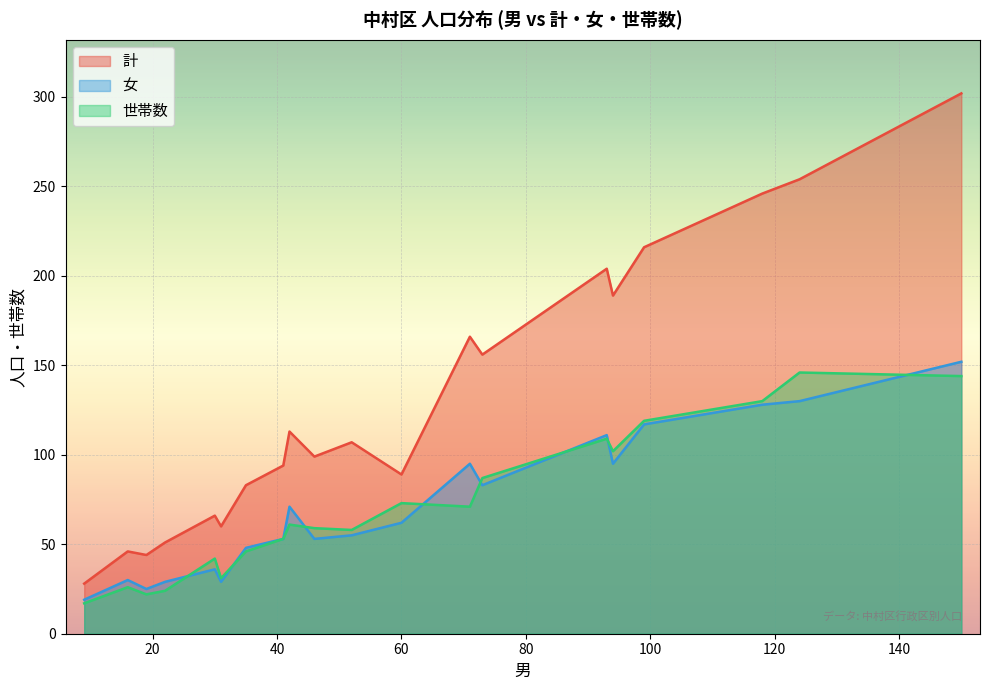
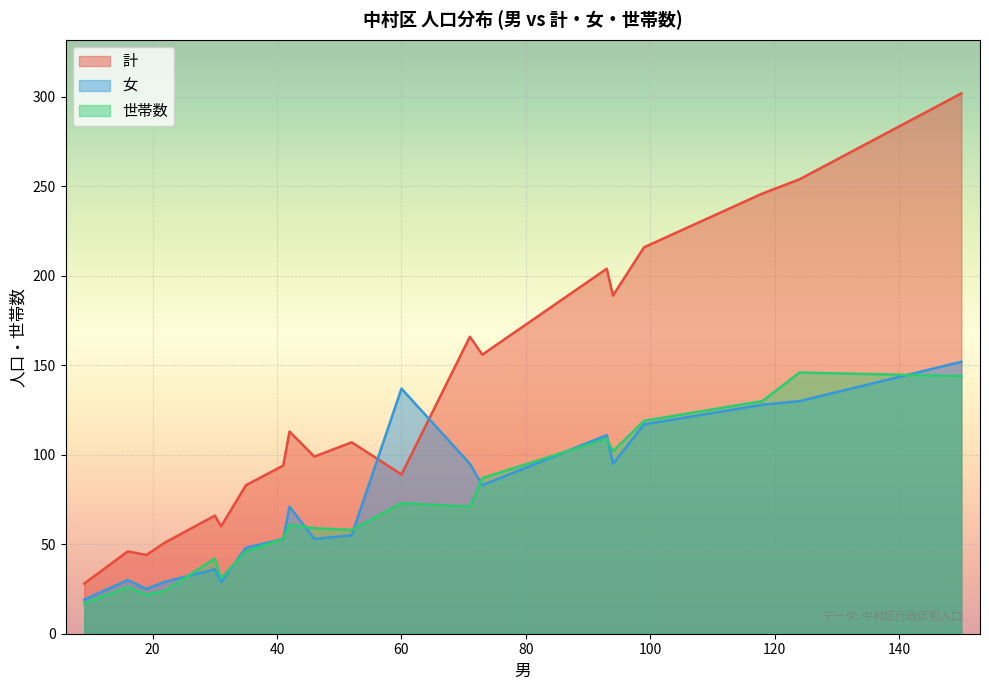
女, 60: 62 -> 137
